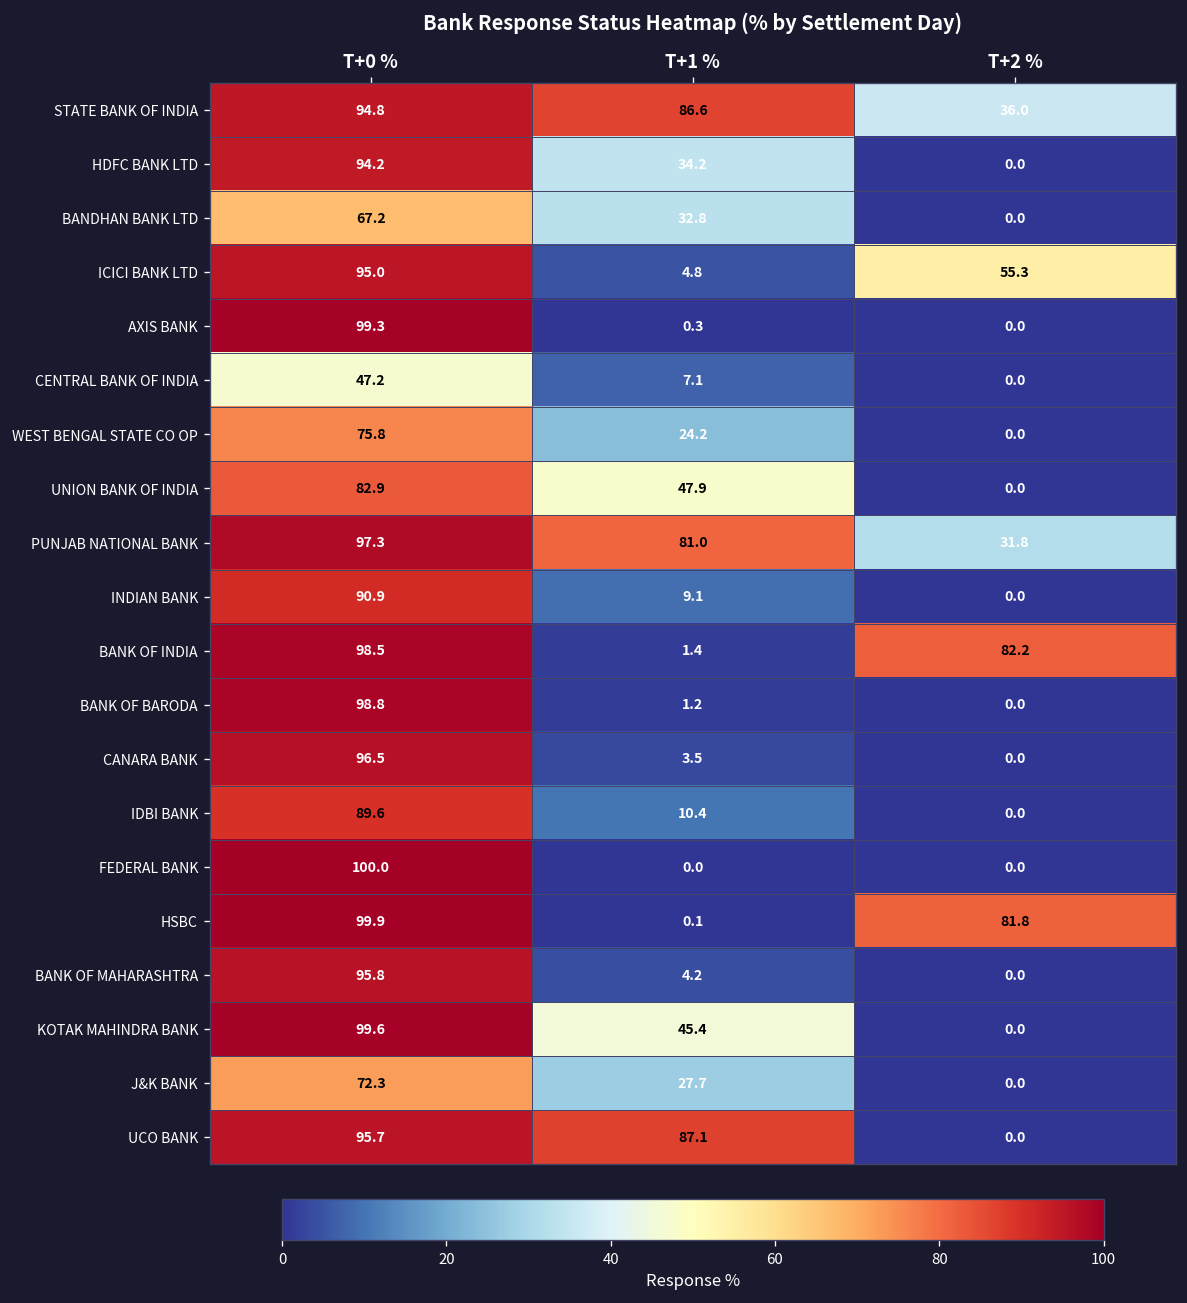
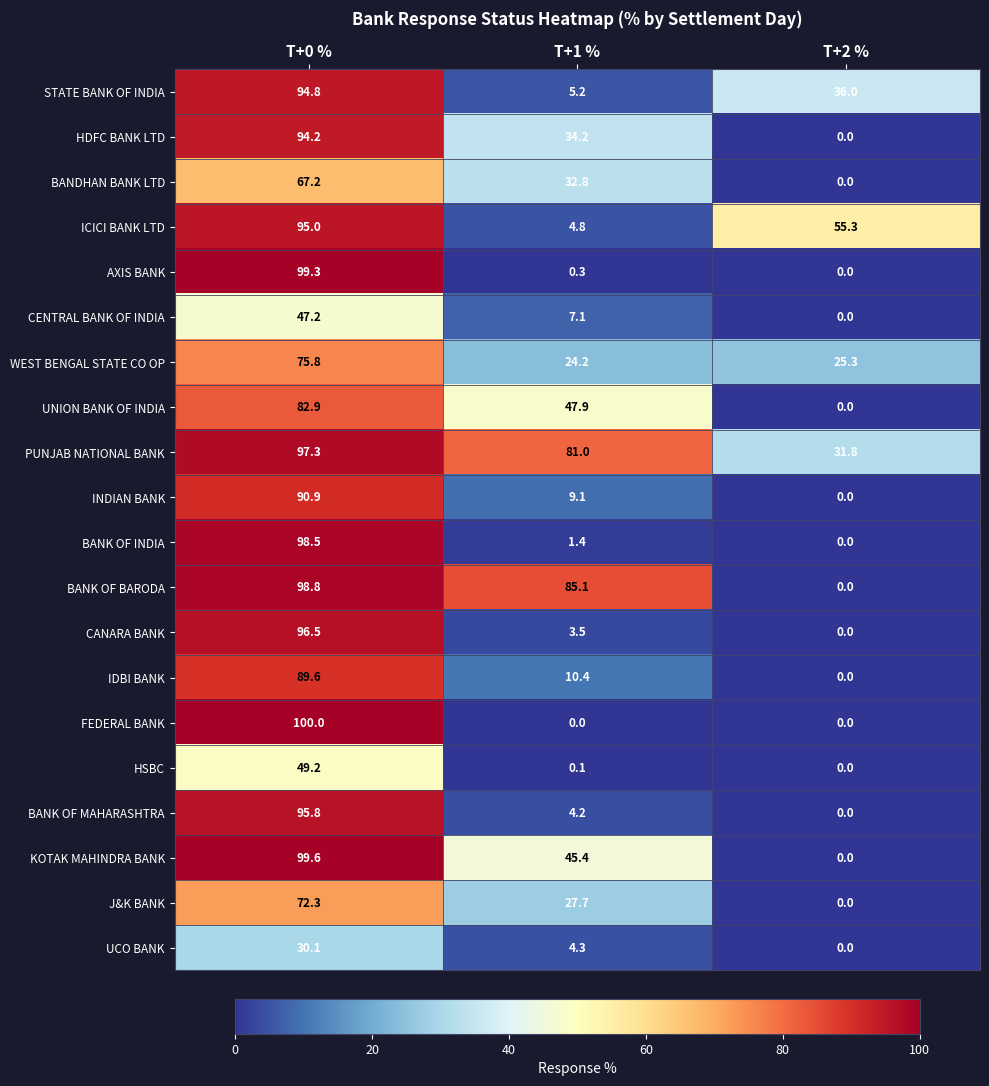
STATE BANK OF INDIA, T+1 %: 86.6 -> 5.2
WEST BENGAL STATE CO OP, T+2 %: 0.0 -> 25.3
BANK OF INDIA, T+2 %: 82.2 -> 0.0
BANK OF BARODA, T+1 %: 1.2 -> 85.1
HSBC, T+0 %: 99.9 -> 49.2
HSBC, T+2 %: 81.8 -> 0.0
UCO BANK, T+0 %: 95.7 -> 30.1
UCO BANK, T+1 %: 87.1 -> 4.3
